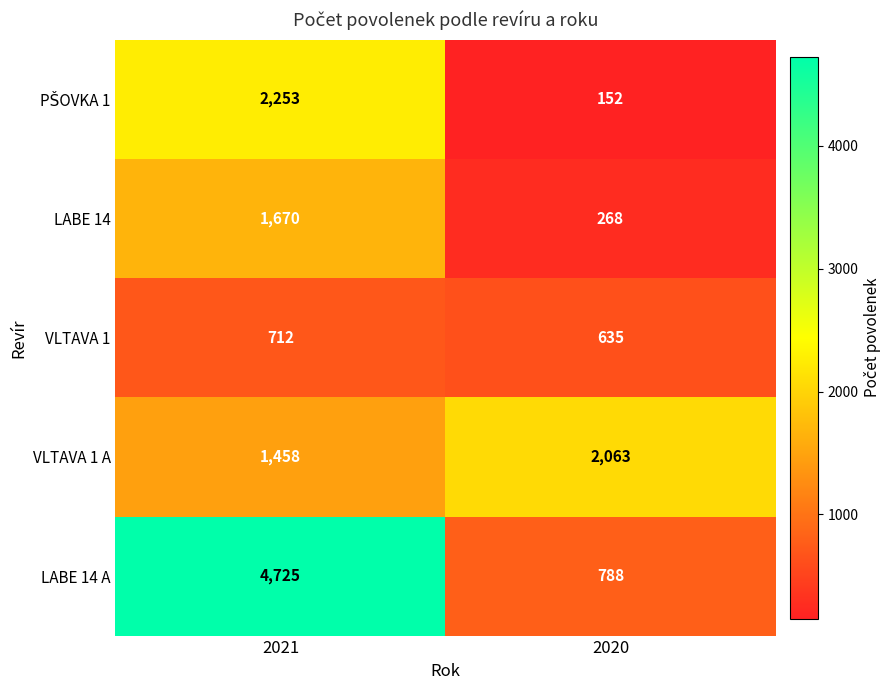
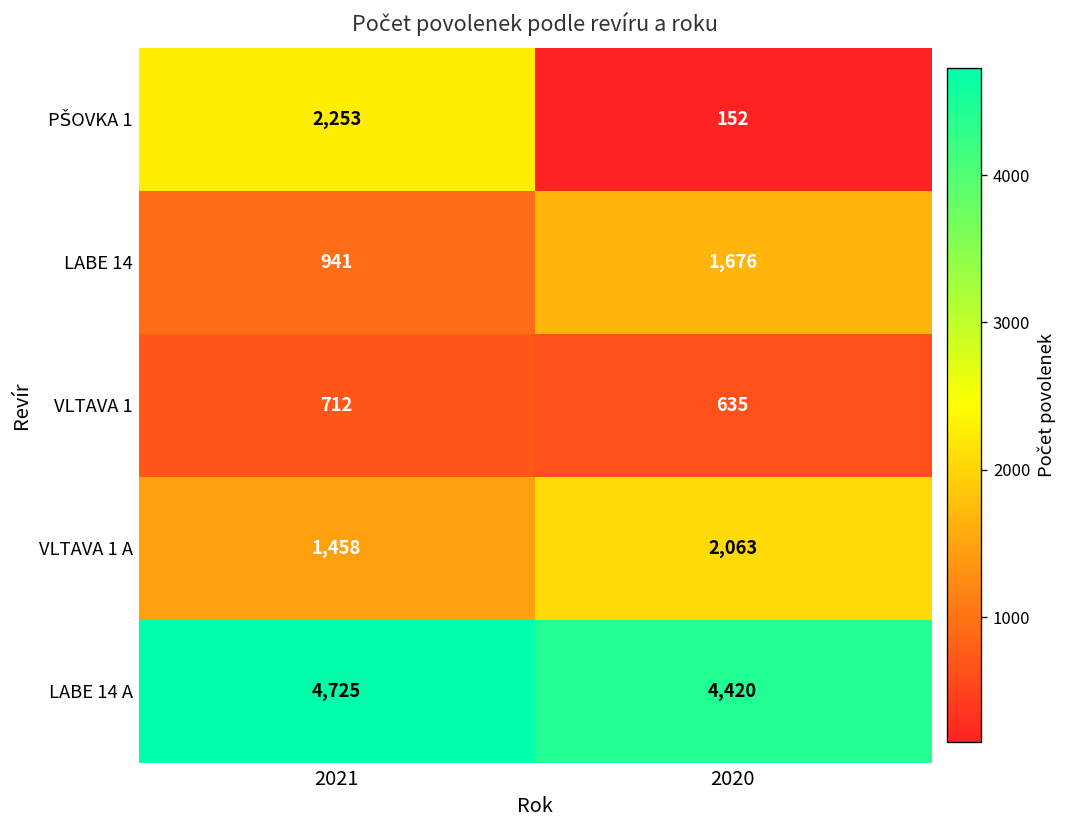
LABE 14, 2021: 1,670 -> 941
LABE 14, 2020: 268 -> 1,676
LABE 14 A, 2020: 788 -> 4,420
